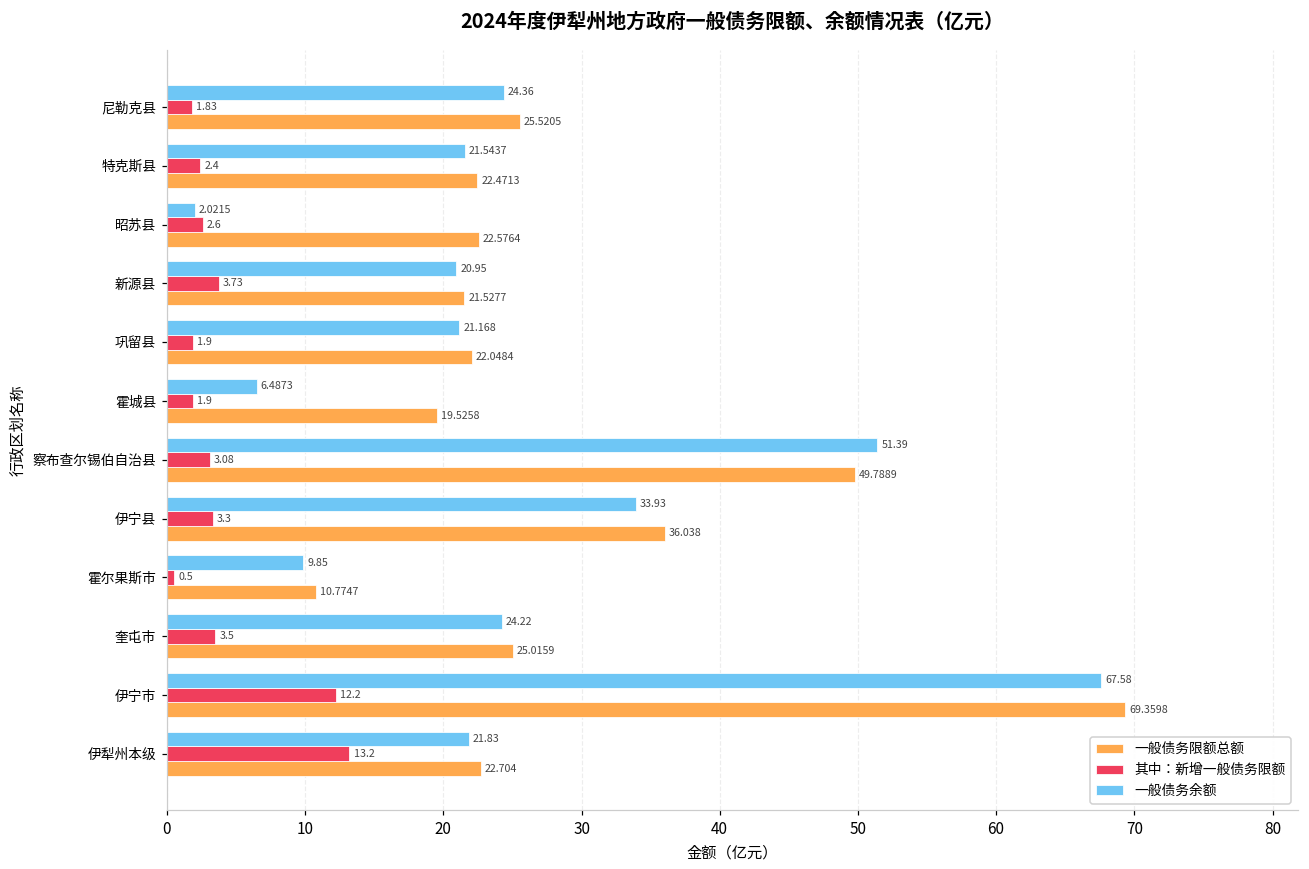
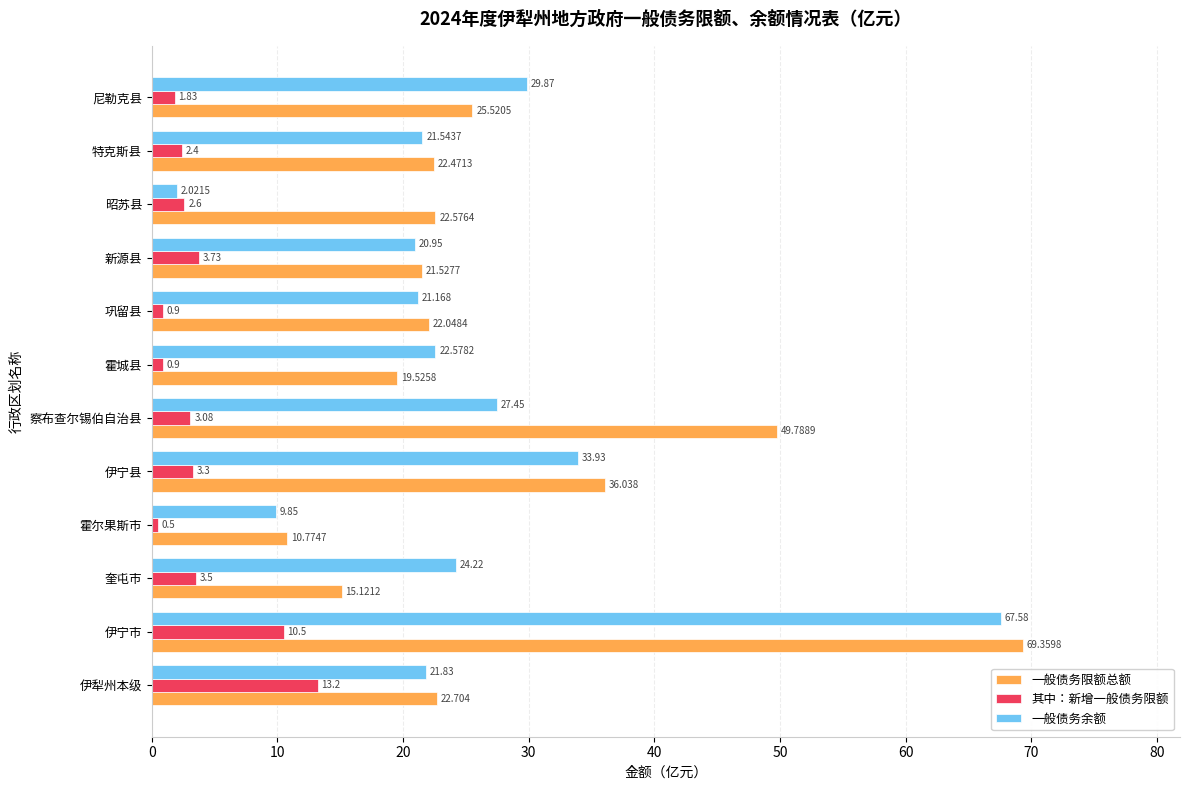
一般债务余额, 尼勒克县: 24.36 -> 29.87
其中：新增一般债务限额, 巩留县: 1.9 -> 0.9
一般债务余额, 霍城县: 6.4873 -> 22.5782
其中：新增一般债务限额, 霍城县: 1.9 -> 0.9
一般债务余额, 察布查尔锡伯自治县: 51.39 -> 27.45
一般债务限额总额, 奎屯市: 25.0159 -> 15.1212
其中：新增一般债务限额, 伊宁市: 12.2 -> 10.5
